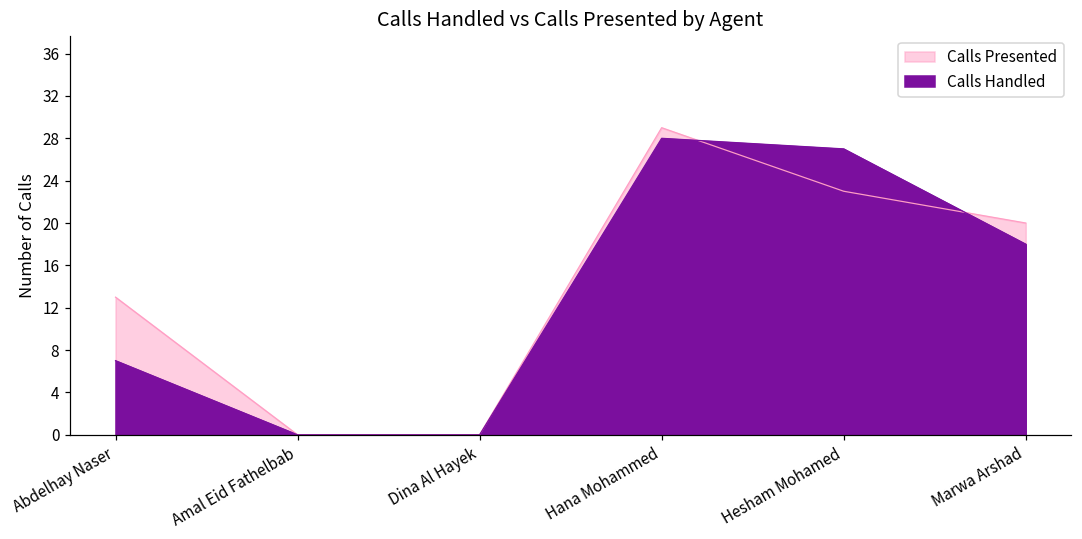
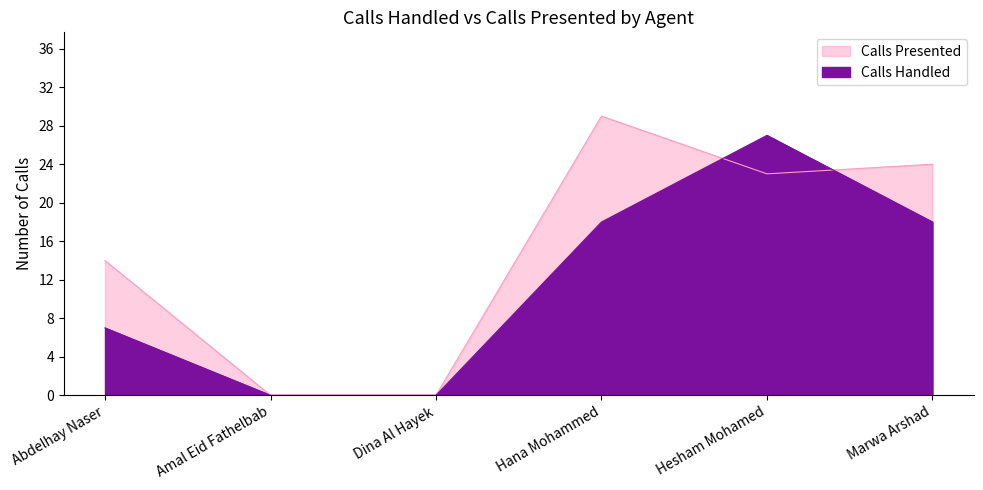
Calls Presented, Abdelhay Naser: 13 -> 14
Calls Handled, Hana Mohammed: 28 -> 18
Calls Presented, Marwa Arshad: 20 -> 24
